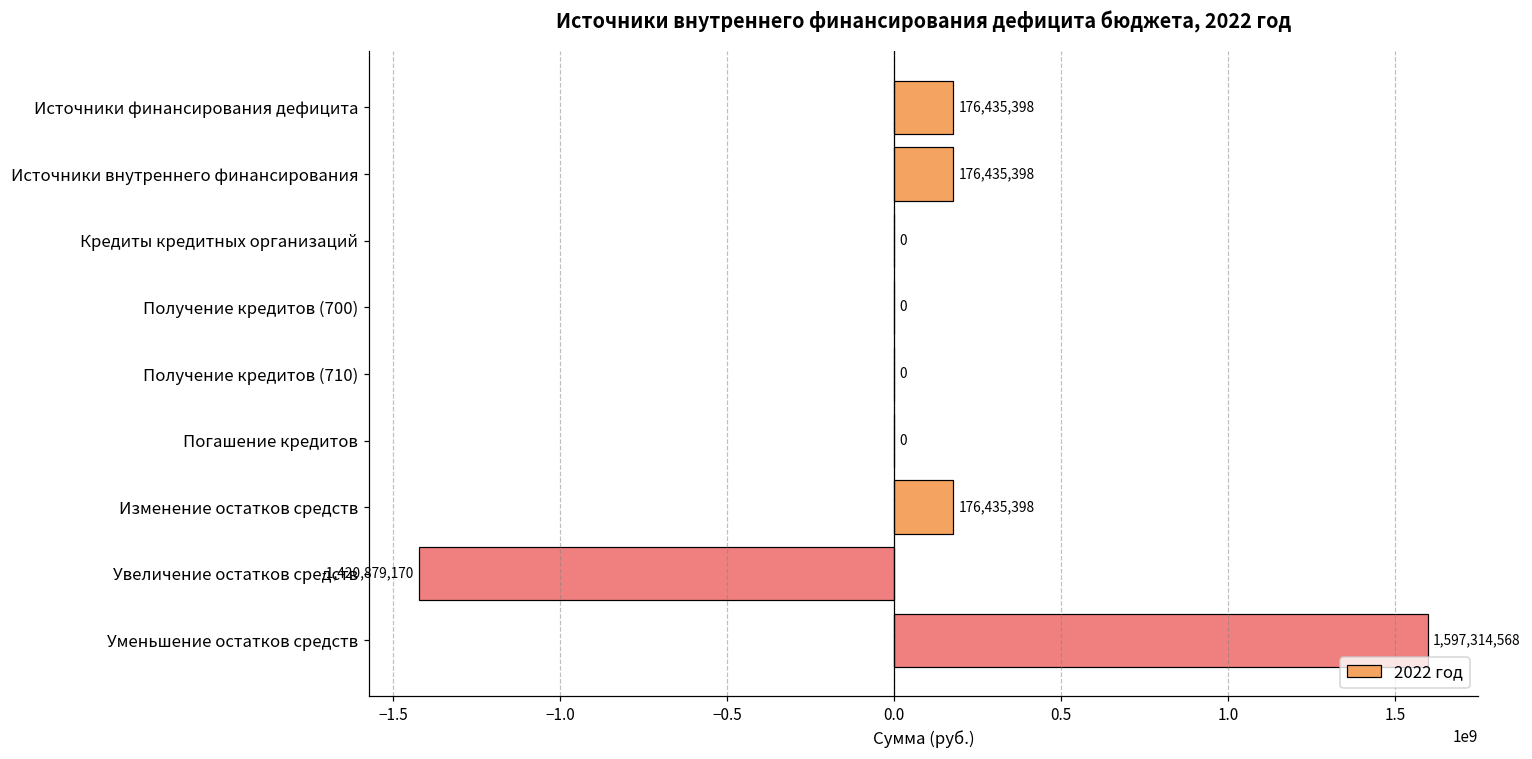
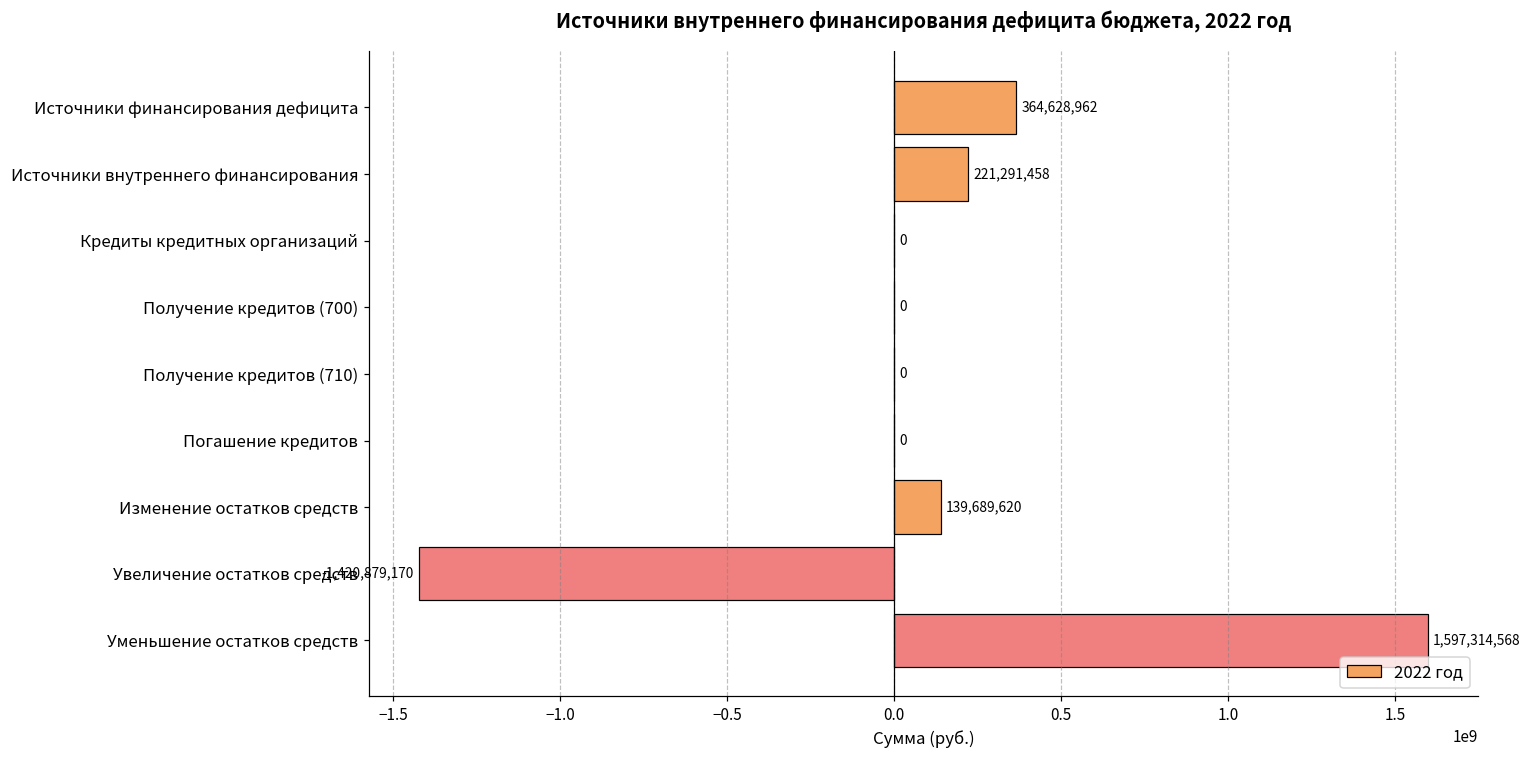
Источники финансирования дефицита: 176,435,398 -> 364,628,962
Источники внутреннего финансирования: 176,435,398 -> 221,291,458
Изменение остатков средств: 176,435,398 -> 139,689,620
